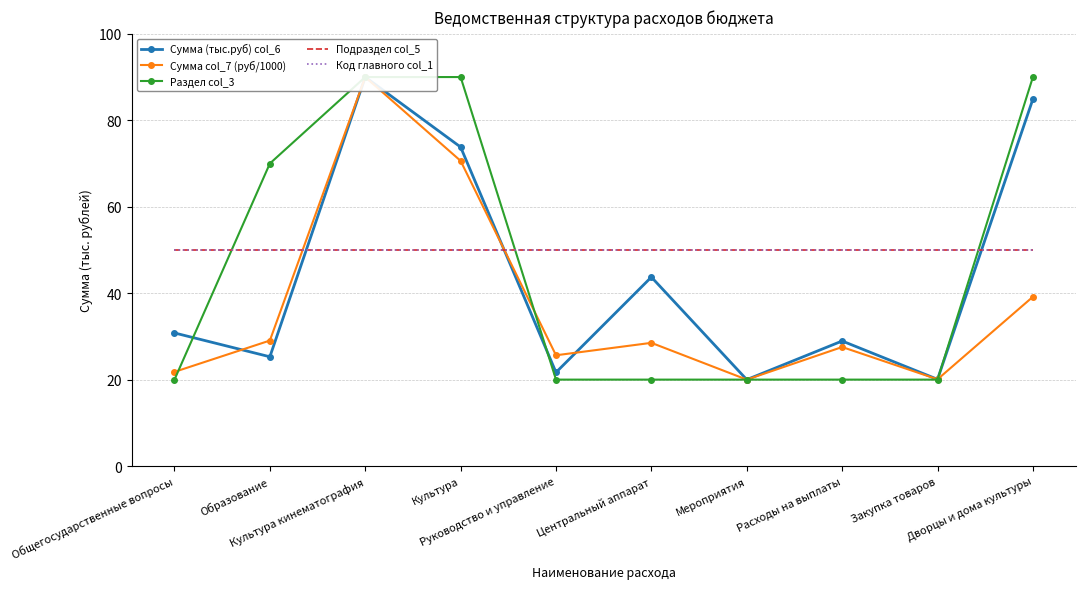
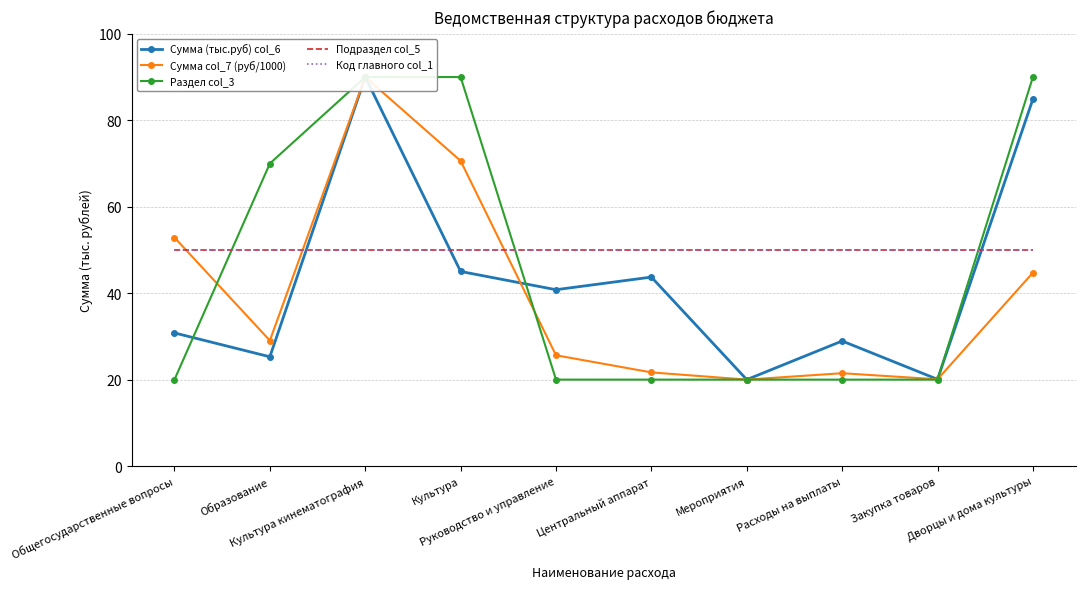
Сумма col_7 (руб/1000), Общегосударственные вопросы: 22 -> 53
Сумма (тыс.руб) col_6, Культура: 74 -> 45
Сумма (тыс.руб) col_6, Руководство и управление: 22 -> 41
Сумма col_7 (руб/1000), Центральный аппарат: 29 -> 22
Сумма col_7 (руб/1000), Расходы на выплаты: 28 -> 21
Сумма col_7 (руб/1000), Дворцы и дома культуры: 39 -> 45
